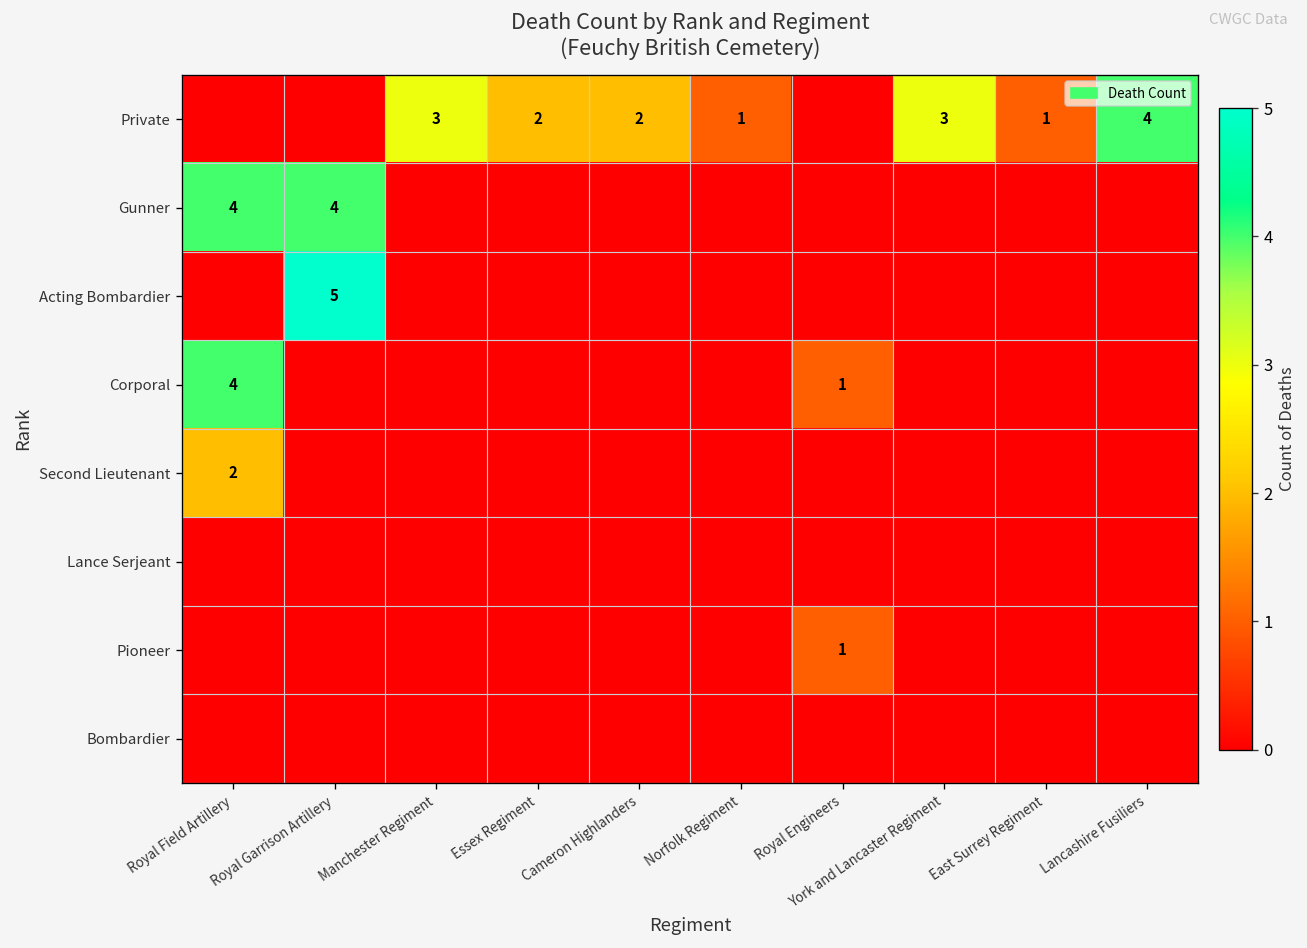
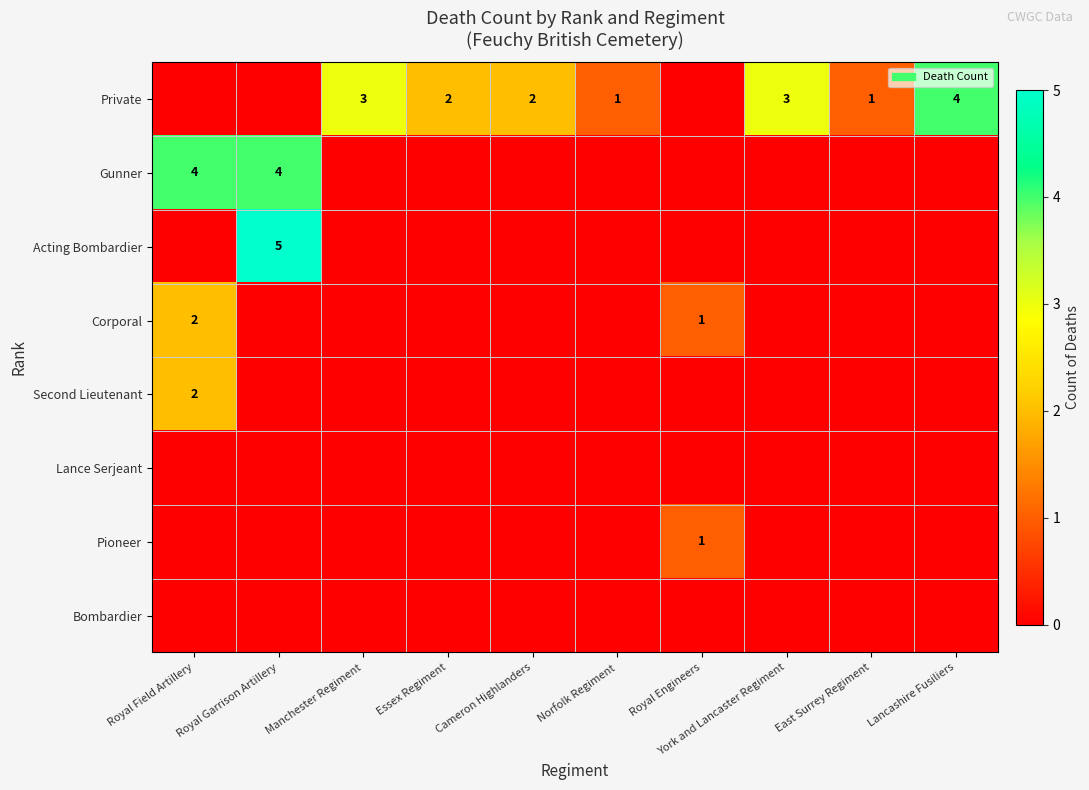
Corporal, Royal Field Artillery: 4 -> 2
